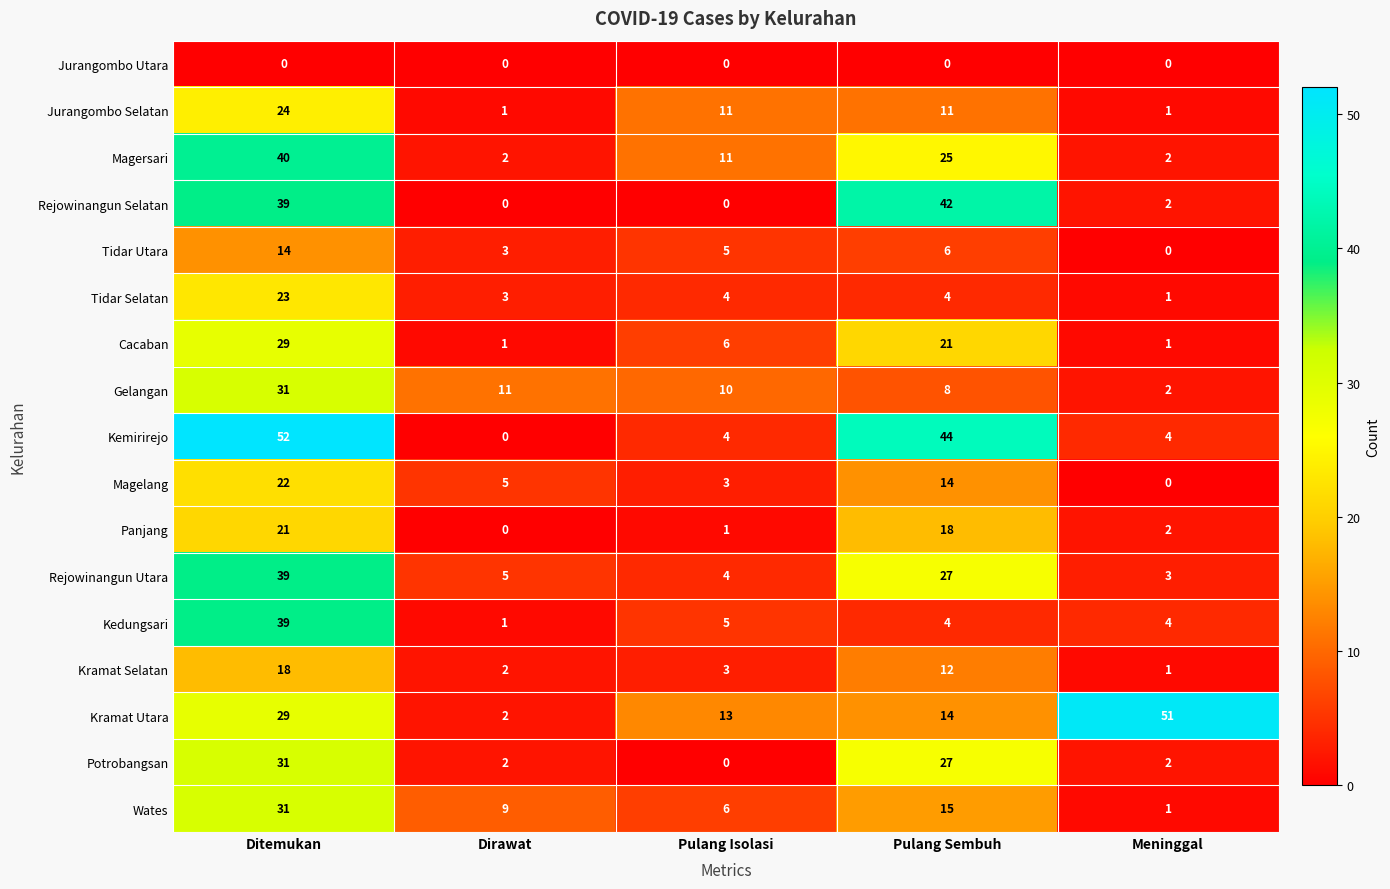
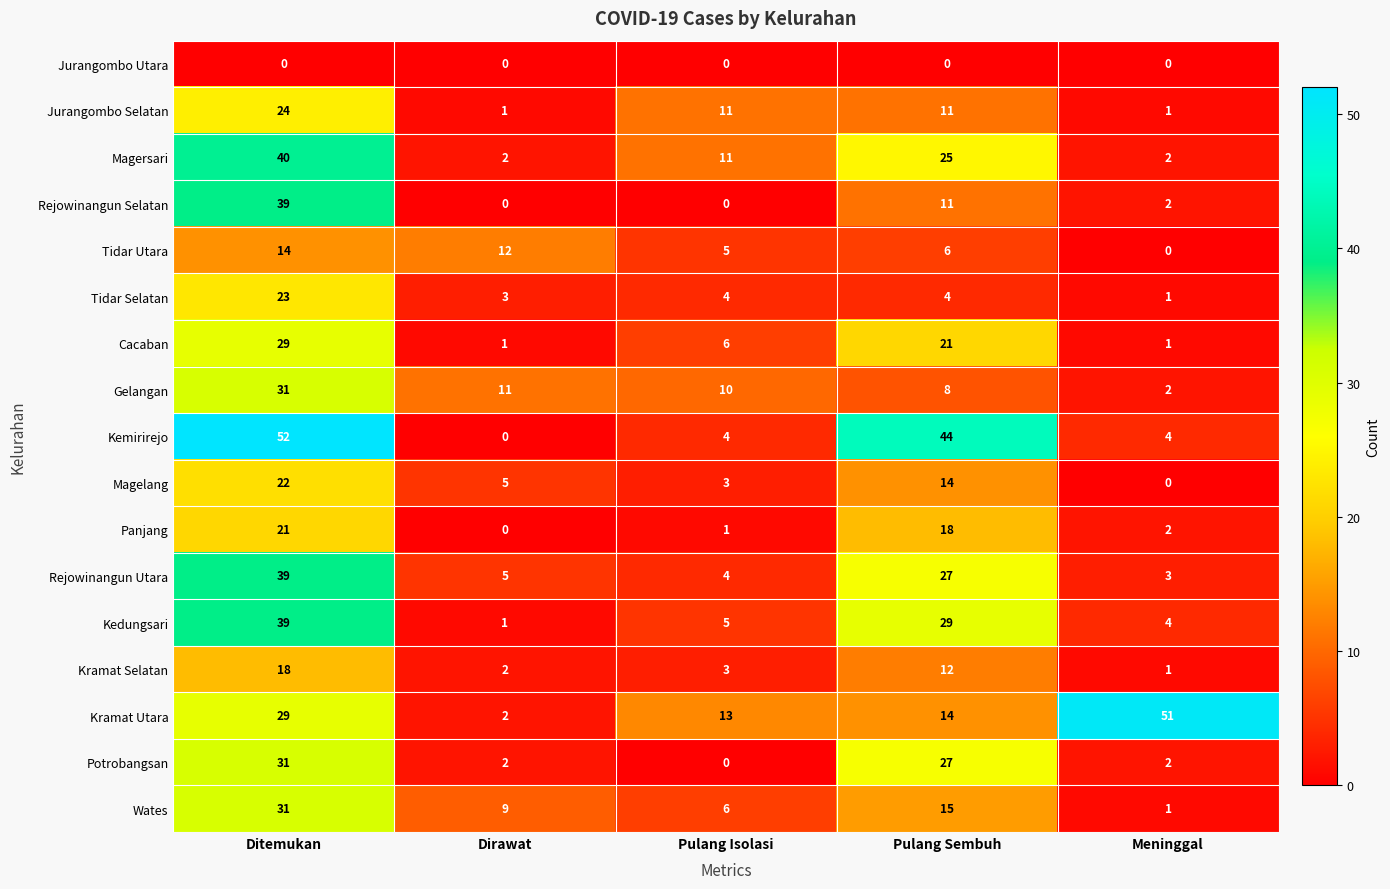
Rejowinangun Selatan, Pulang Sembuh: 42 -> 11
Tidar Utara, Dirawat: 3 -> 12
Kedungsari, Pulang Sembuh: 4 -> 29
